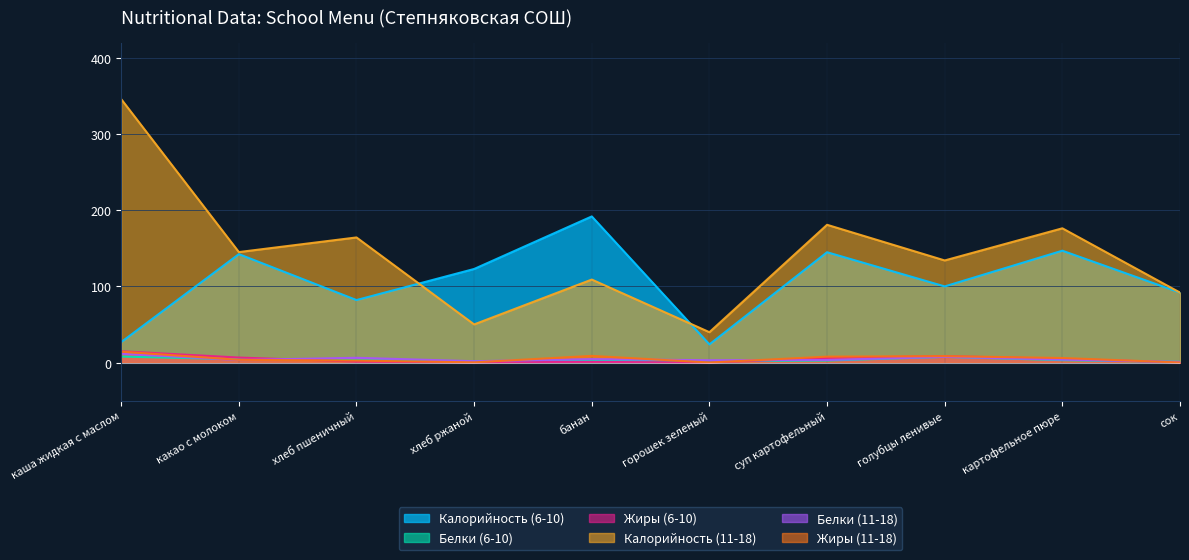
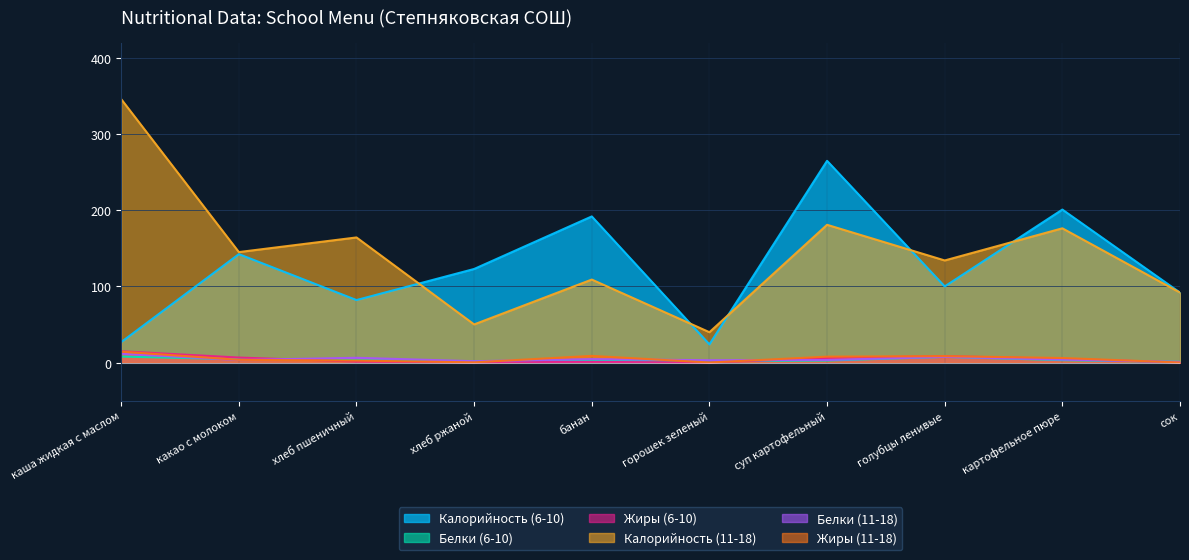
Калорийность (6-10), суп картофельный: 150 -> 270
Калорийность (6-10), картофельное пюре: 150 -> 200
